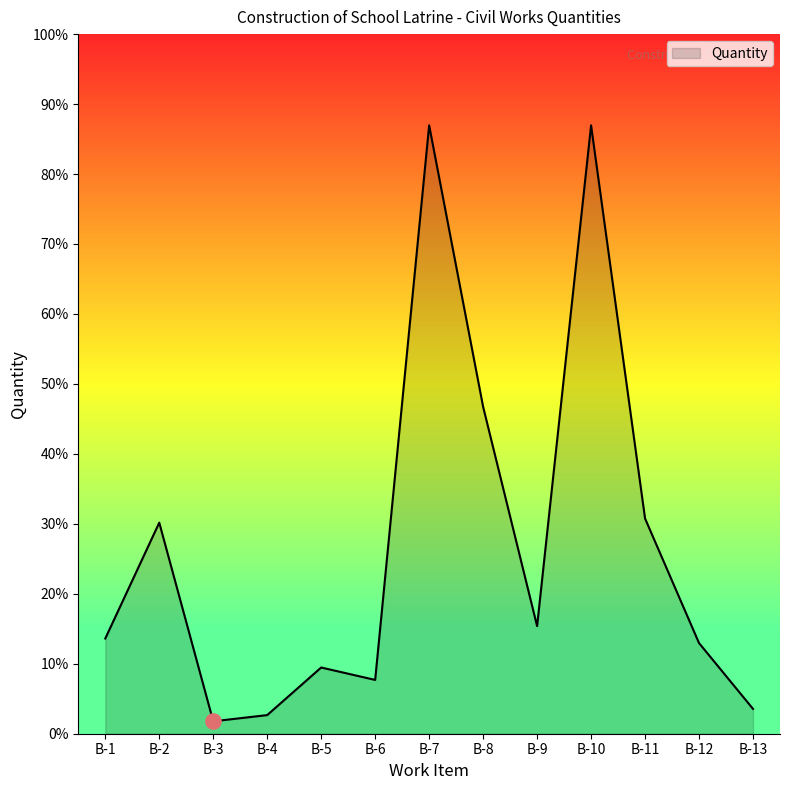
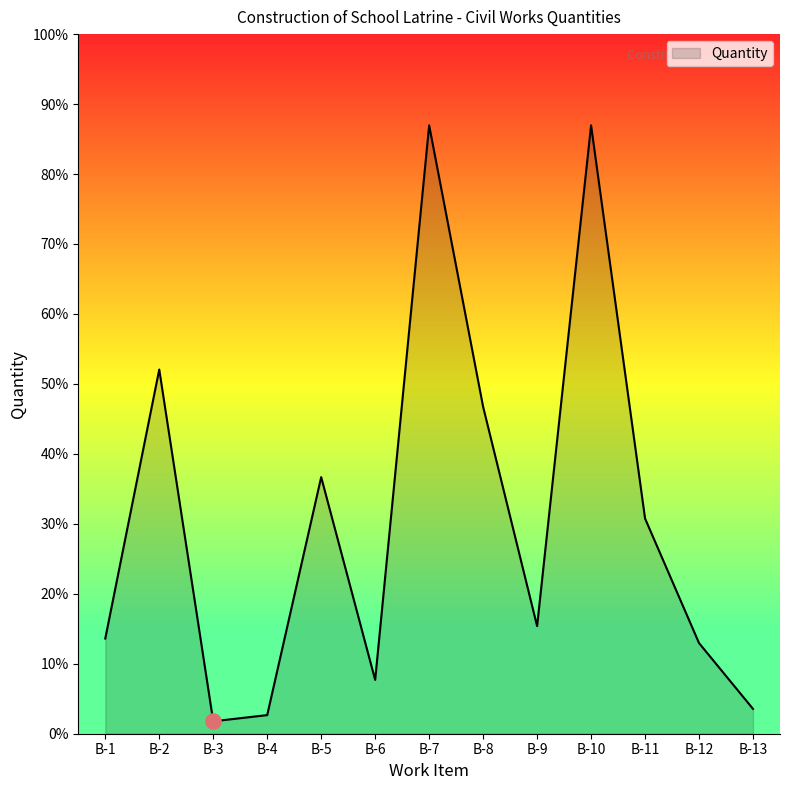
Quantity, B-2: 30% -> 52%
Quantity, B-5: 9% -> 37%
